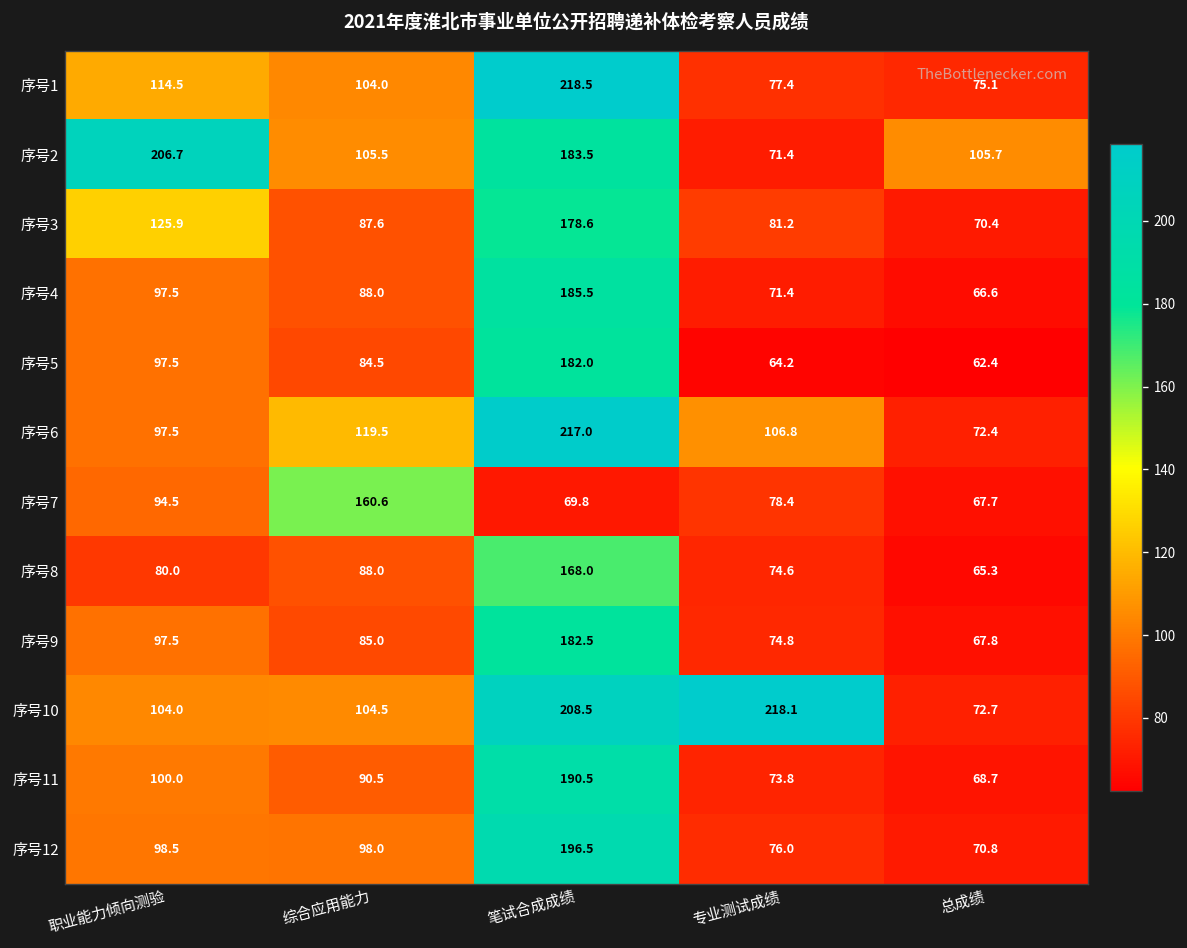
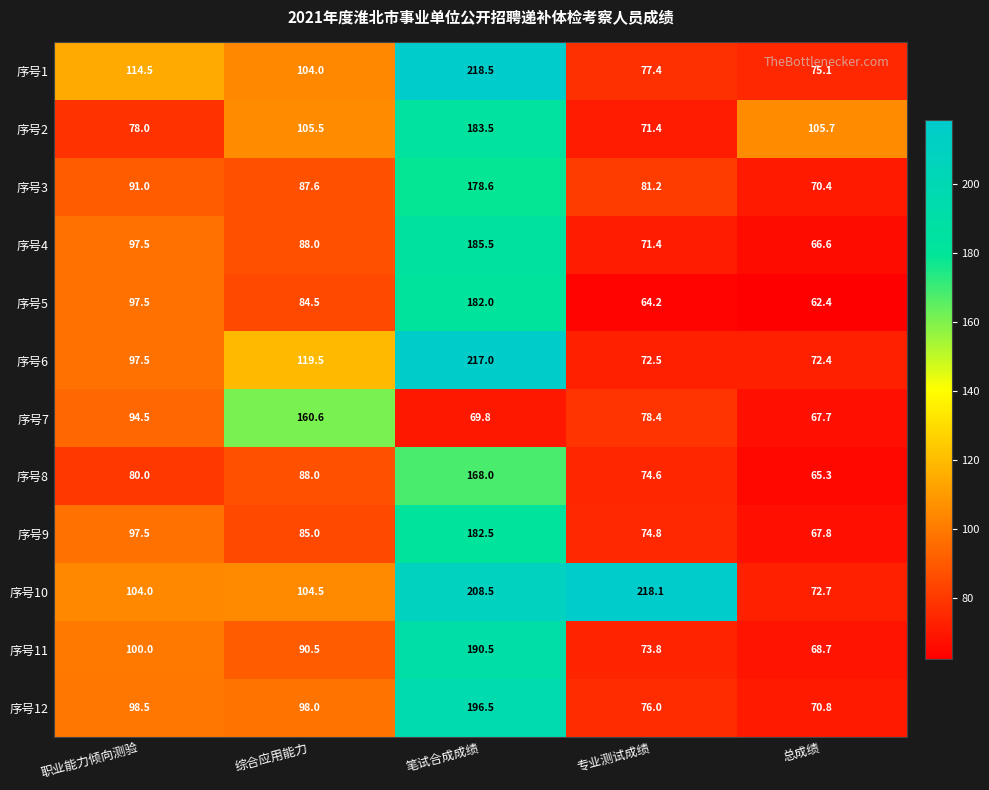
序号2, 职业能力倾向测验: 206.7 -> 78.0
序号3, 职业能力倾向测验: 125.9 -> 91.0
序号6, 专业测试成绩: 106.8 -> 72.5
